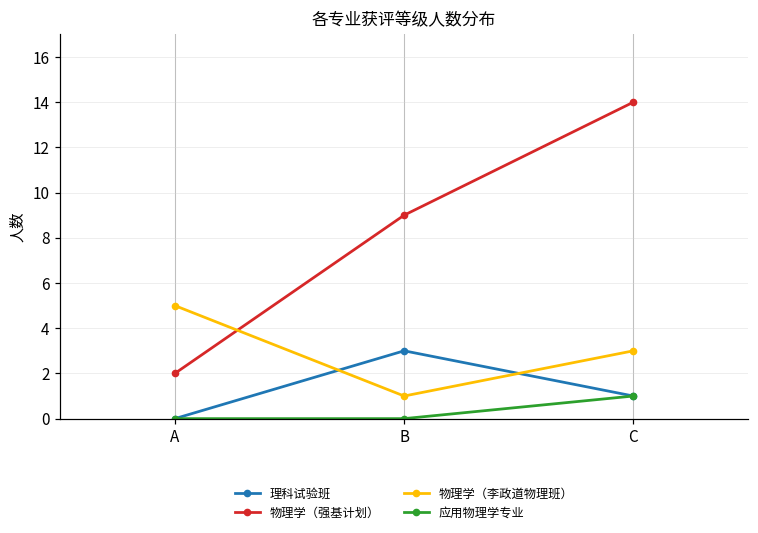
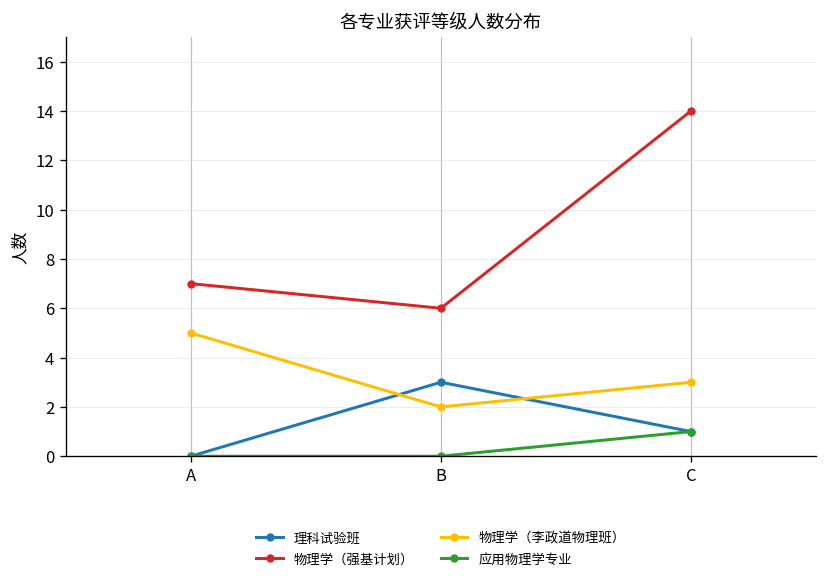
物理学（强基计划）, A: 2 -> 7
物理学（强基计划）, B: 9 -> 6
物理学（李政道物理班）, B: 1 -> 2
